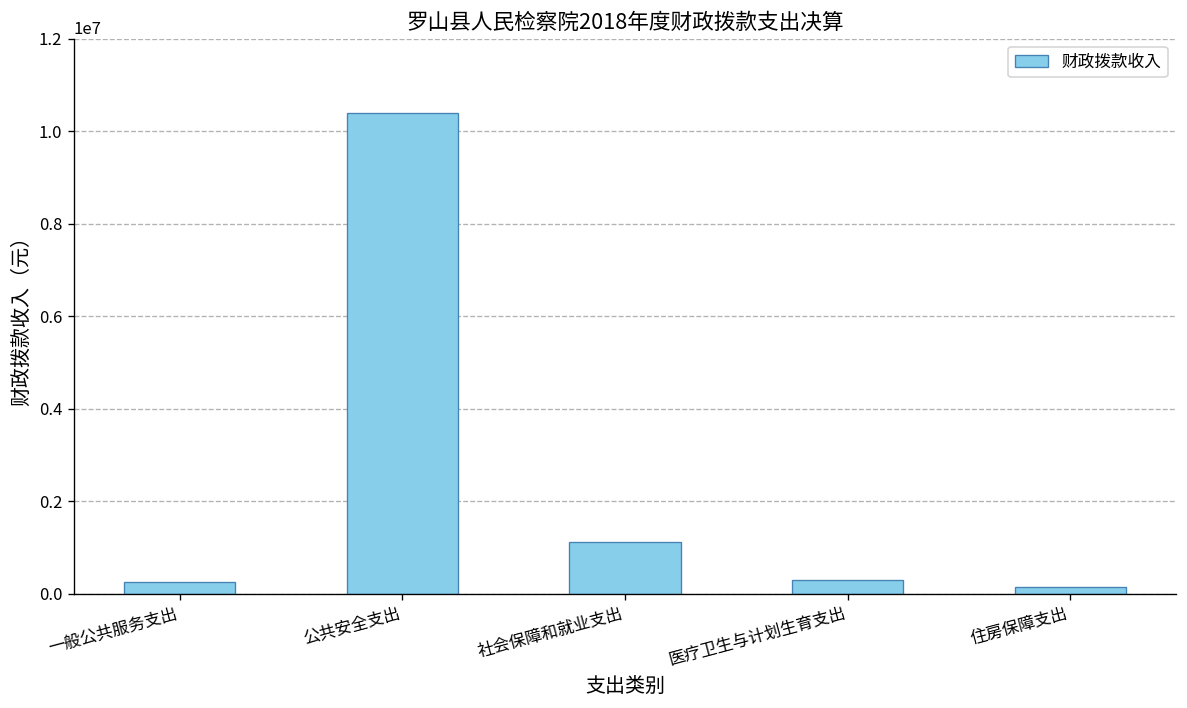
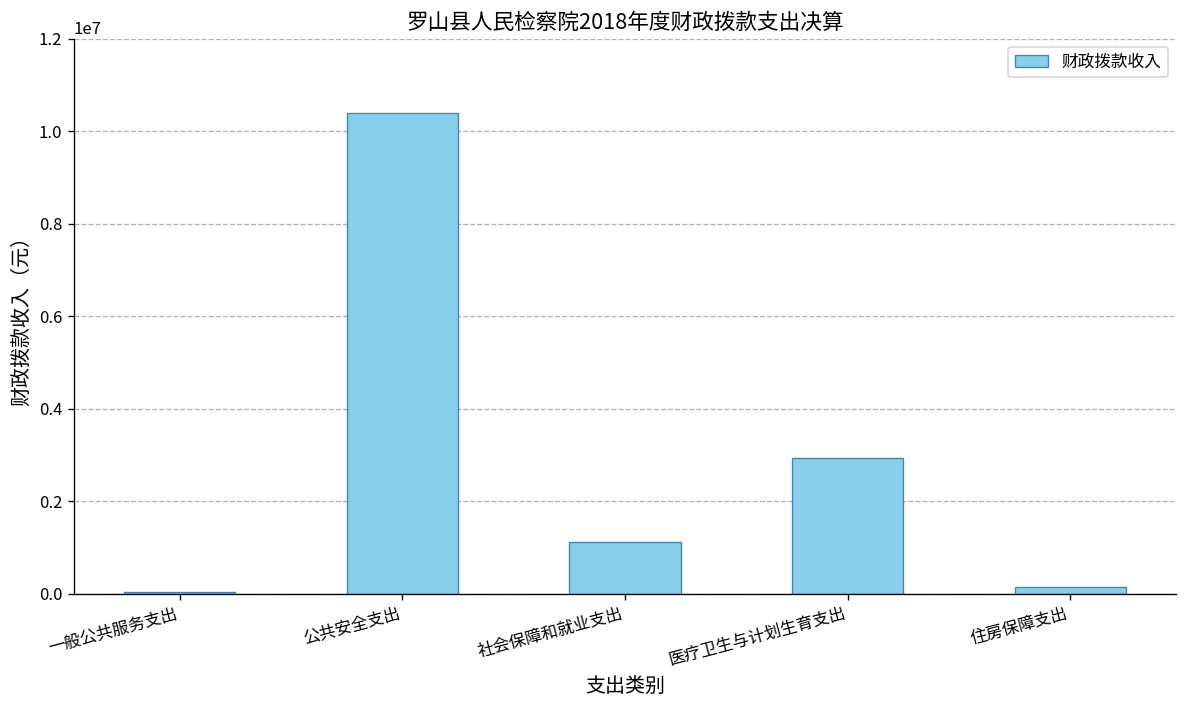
一般公共服务支出: 300000 -> 0
医疗卫生与计划生育支出: 300000 -> 2900000
